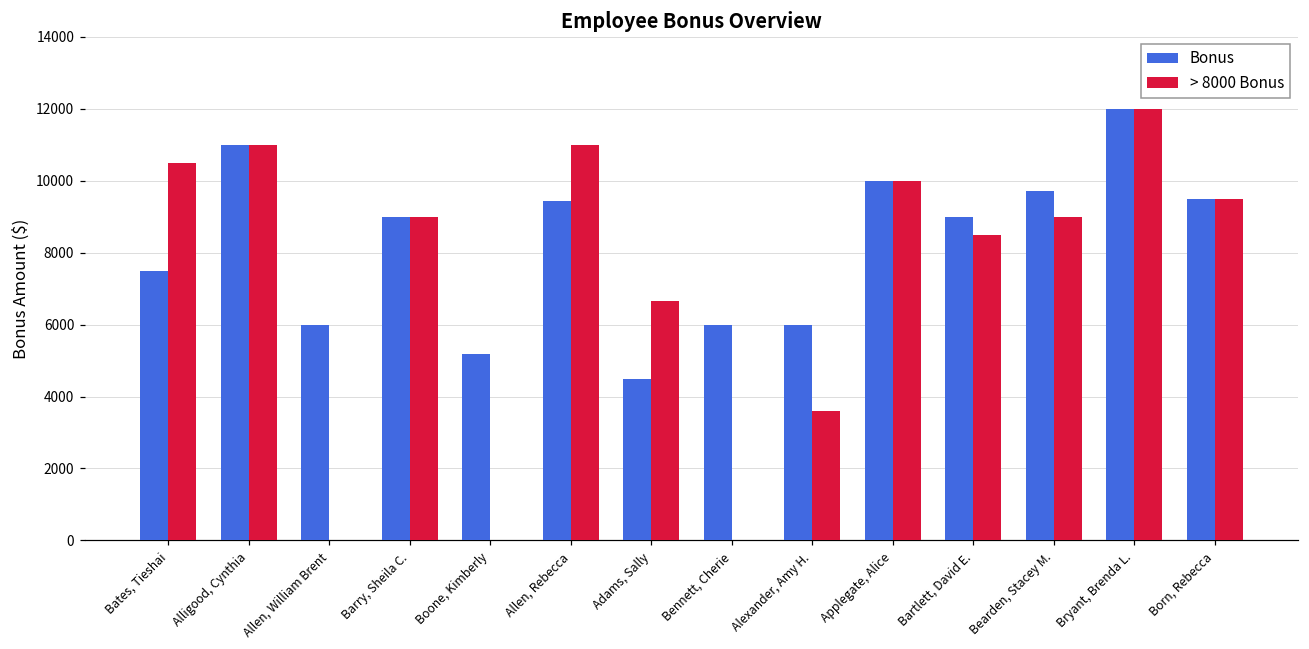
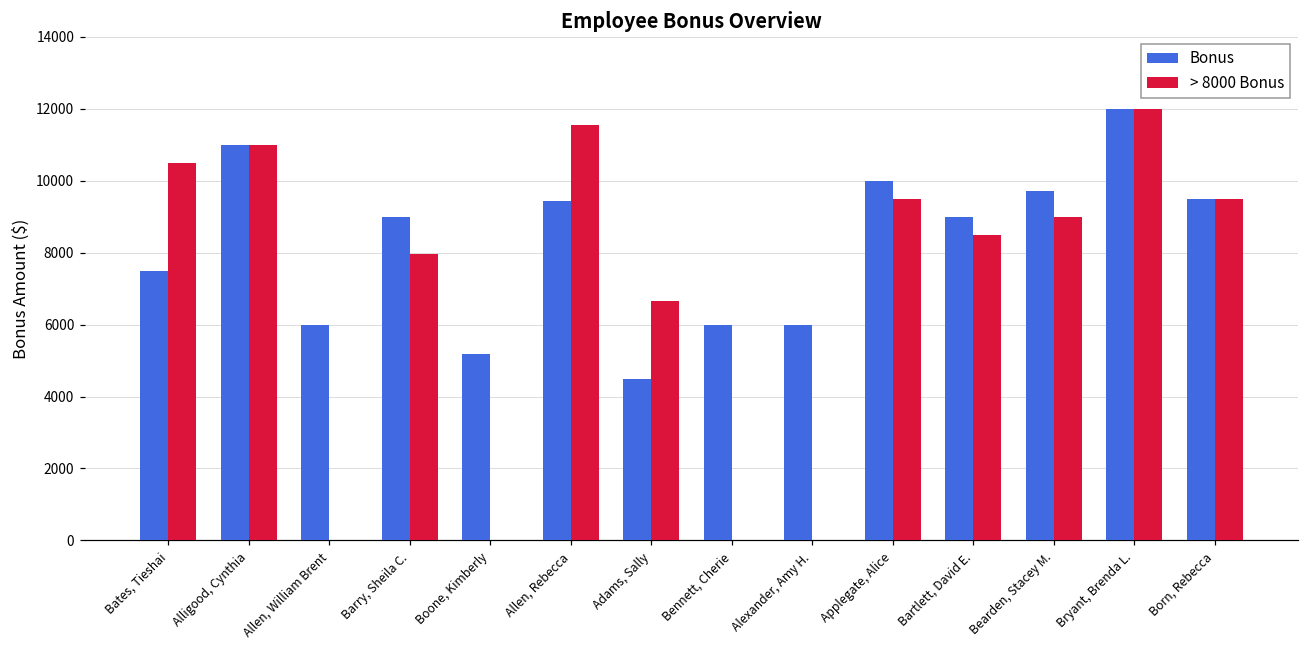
> 8000 Bonus, Barry, Sheila C.: 9000 -> 8000
> 8000 Bonus, Allen, Rebecca: 11000 -> 11500
> 8000 Bonus, Alexander, Amy H.: 3600 -> 0
> 8000 Bonus, Applegate, Alice: 10000 -> 9500
